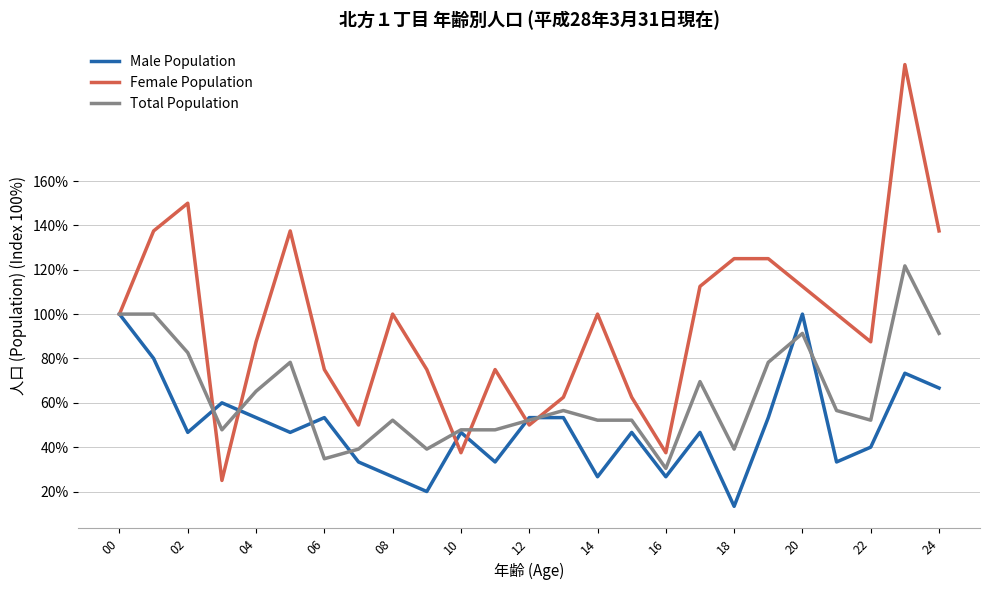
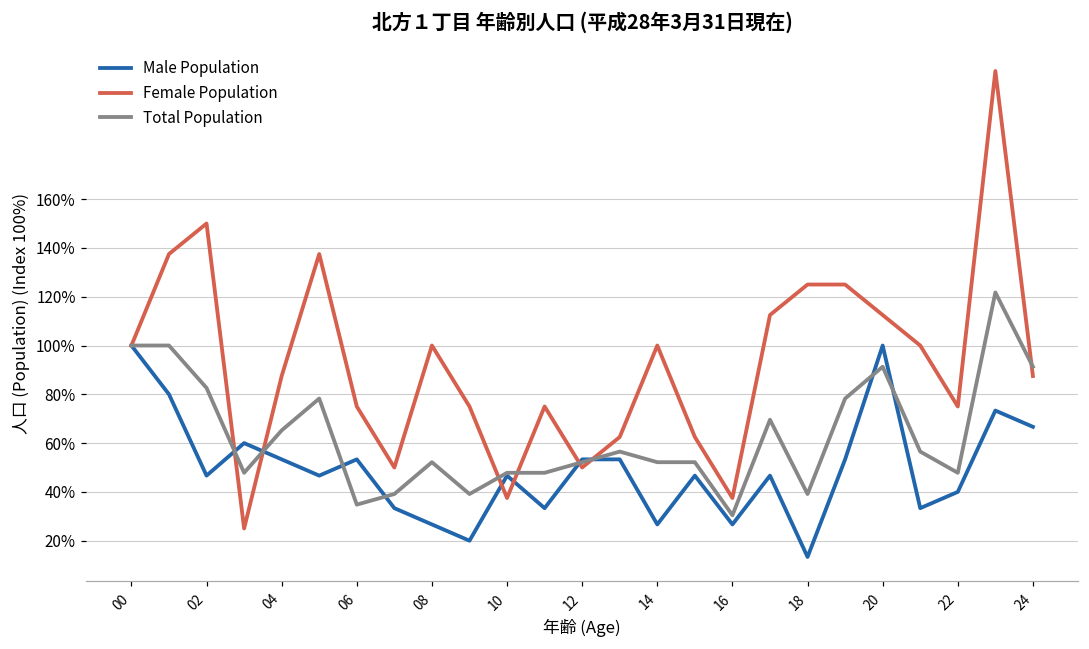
Female Population, 22: 88% -> 75%
Total Population, 22: 52% -> 48%
Female Population, 24: 138% -> 88%
